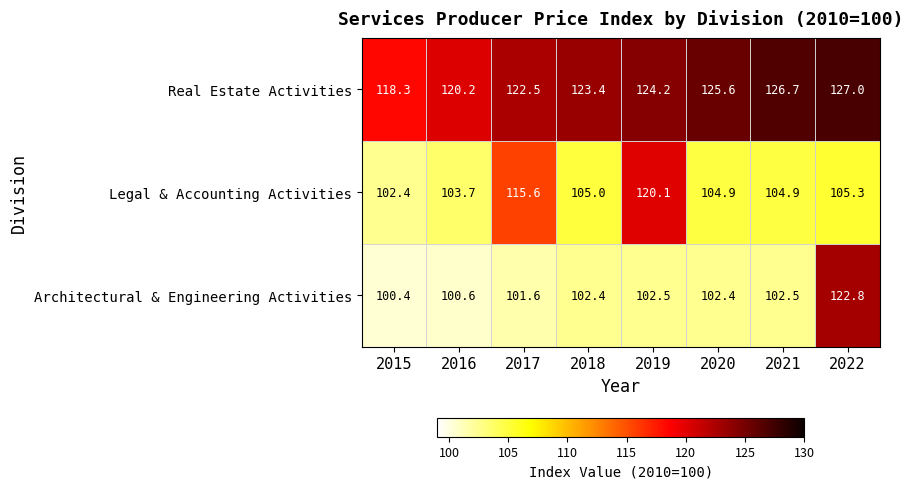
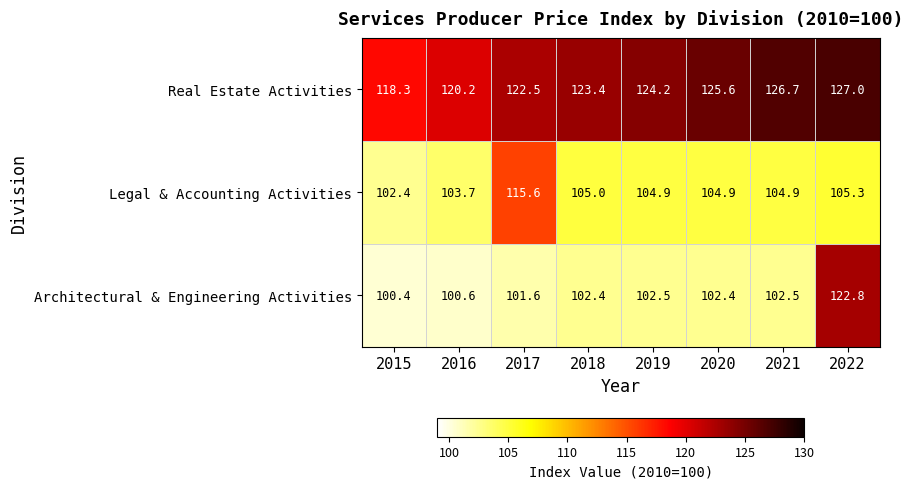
Legal & Accounting Activities, 2019: 120.1 -> 104.9
